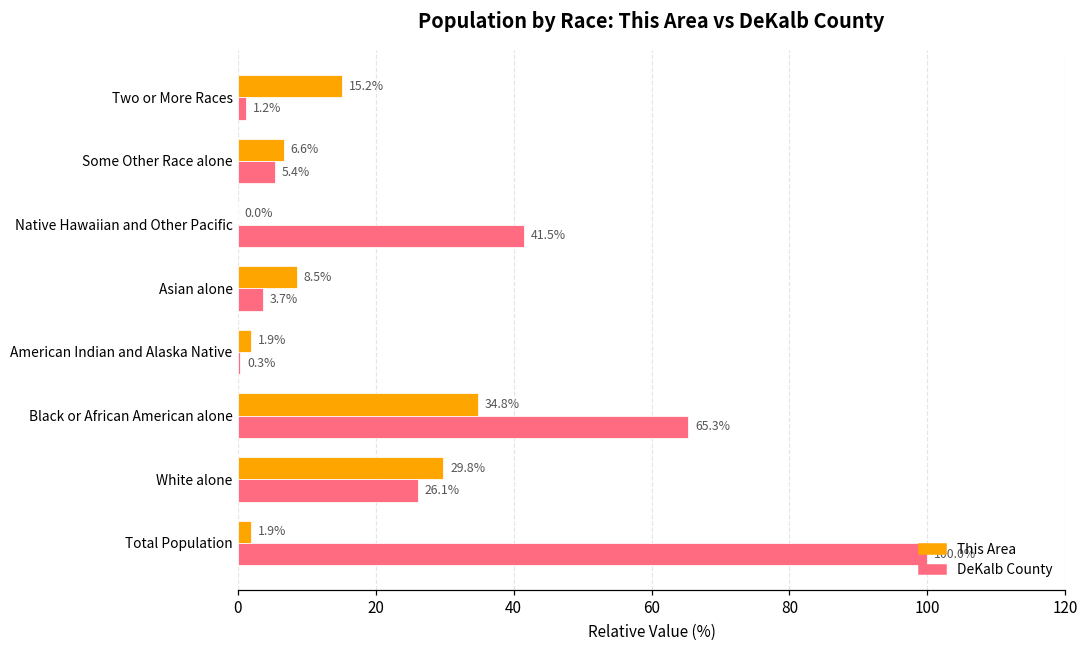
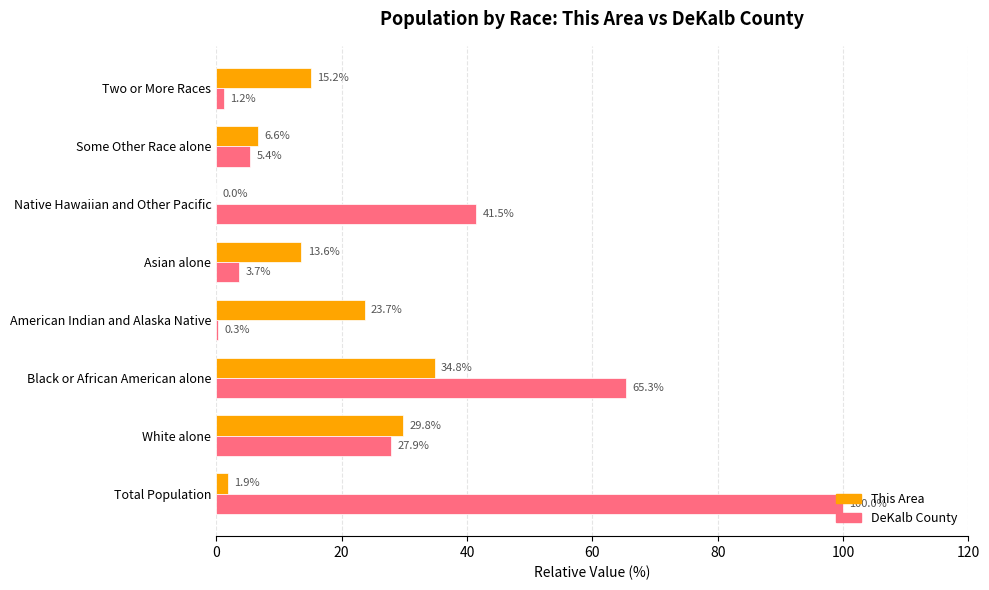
This Area, Asian alone: 8.5% -> 13.6%
This Area, American Indian and Alaska Native: 1.9% -> 23.7%
DeKalb County, White alone: 26.1% -> 27.9%
